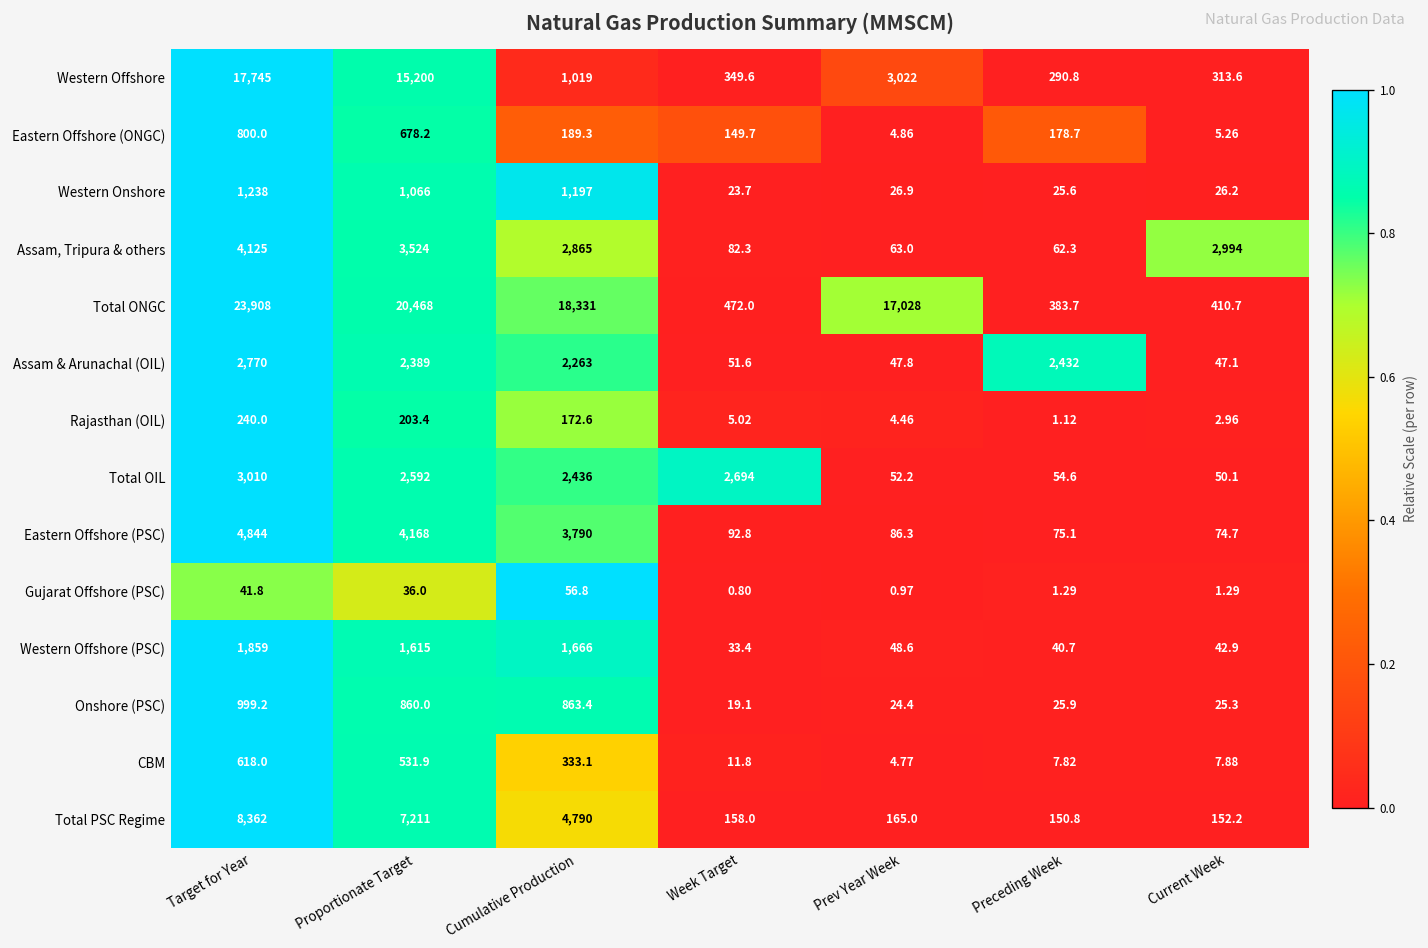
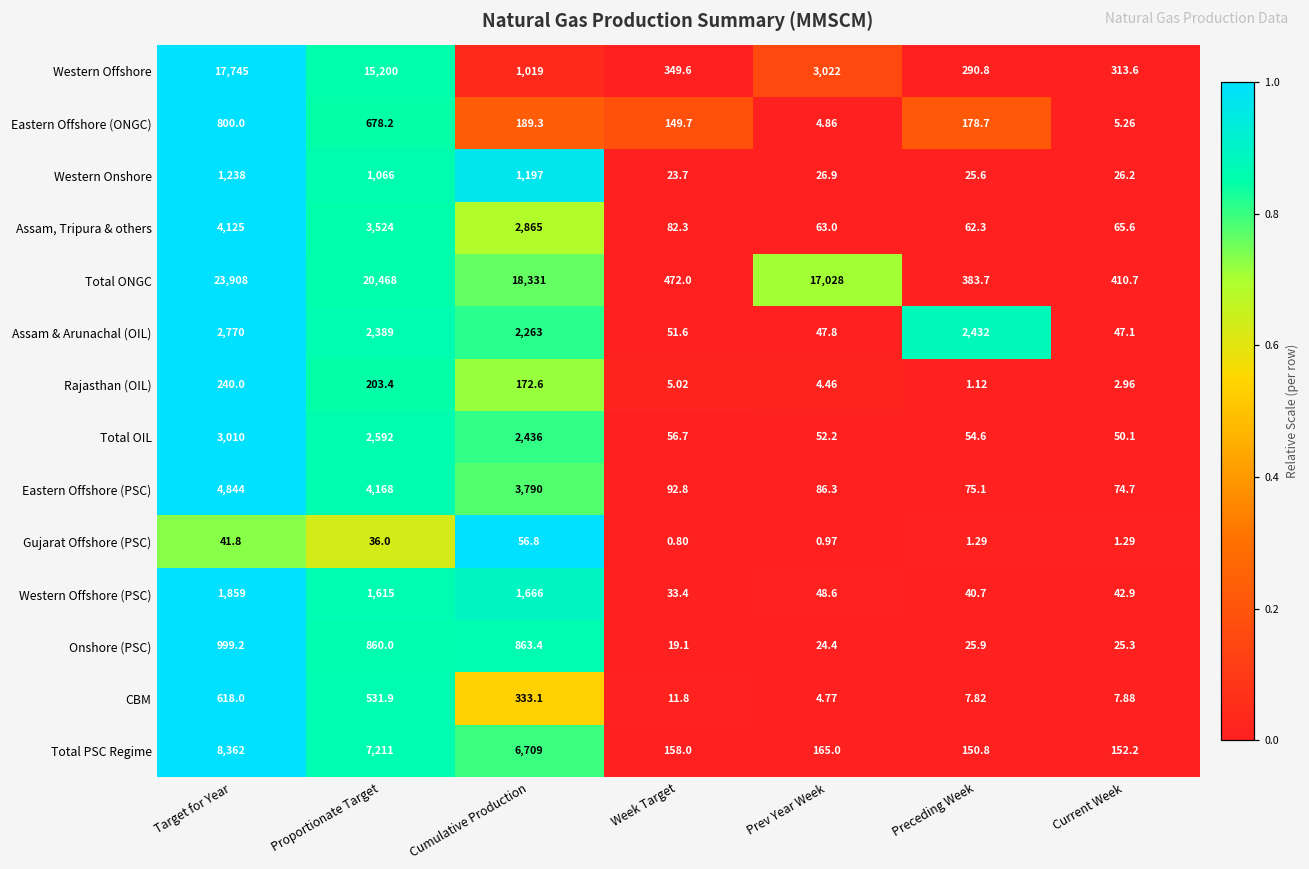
Assam, Tripura & others, Current Week: 2,994 -> 65.6
Total OIL, Week Target: 2,694 -> 56.7
Total PSC Regime, Cumulative Production: 4,790 -> 6,709
